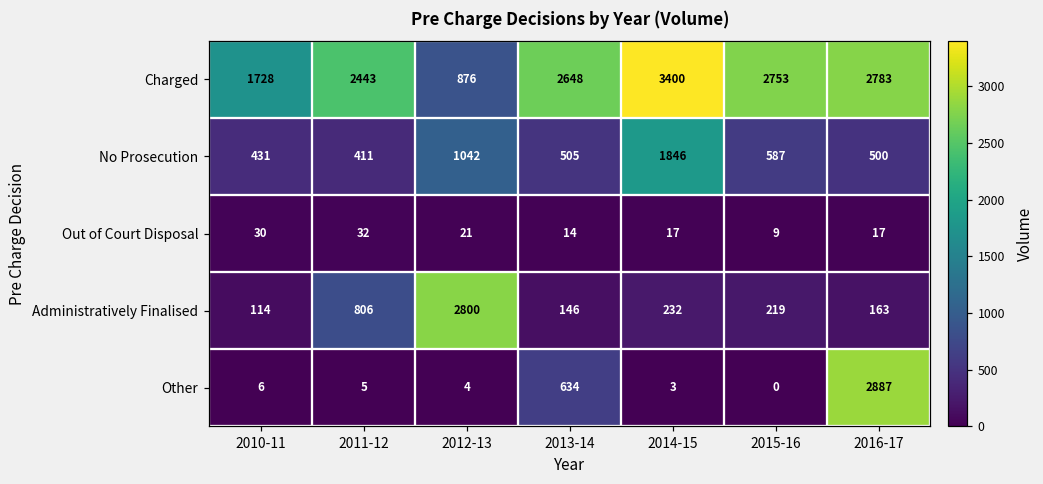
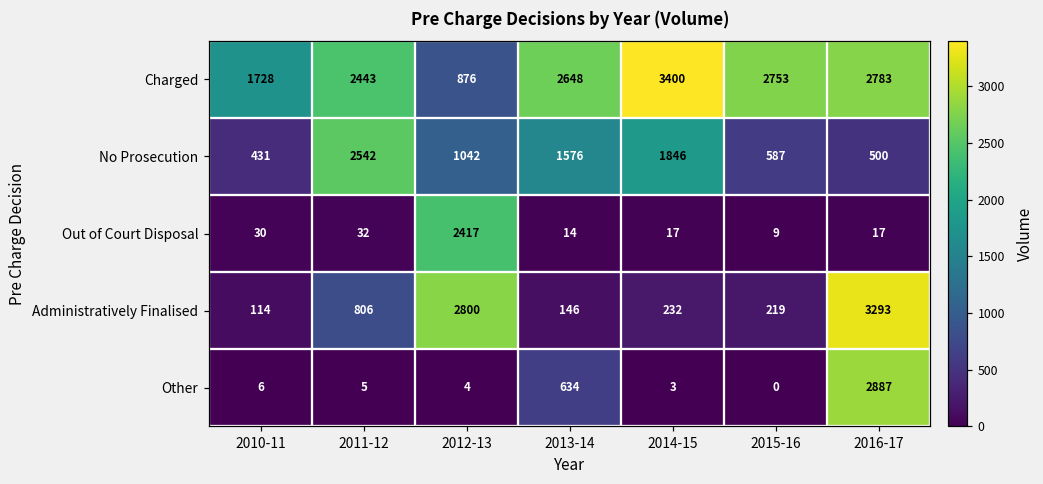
No Prosecution, 2011-12: 411 -> 2542
No Prosecution, 2013-14: 505 -> 1576
Out of Court Disposal, 2012-13: 21 -> 2417
Administratively Finalised, 2016-17: 163 -> 3293
